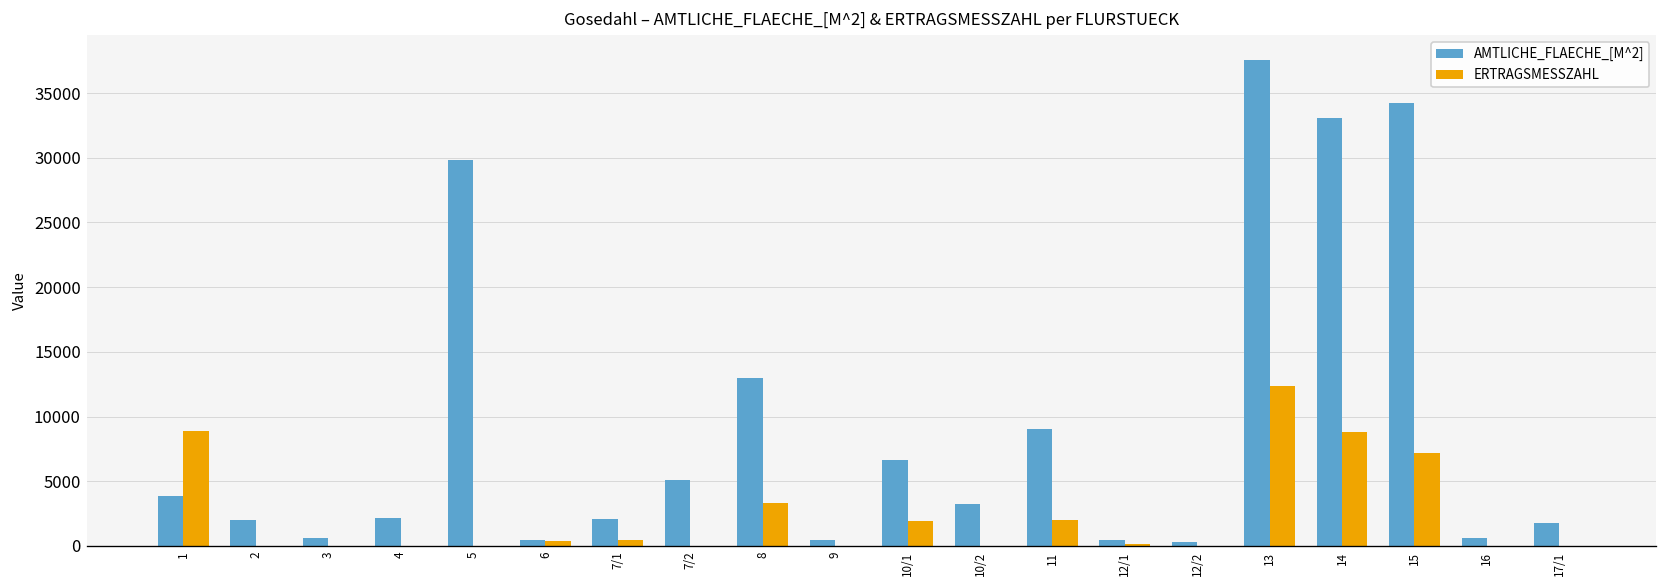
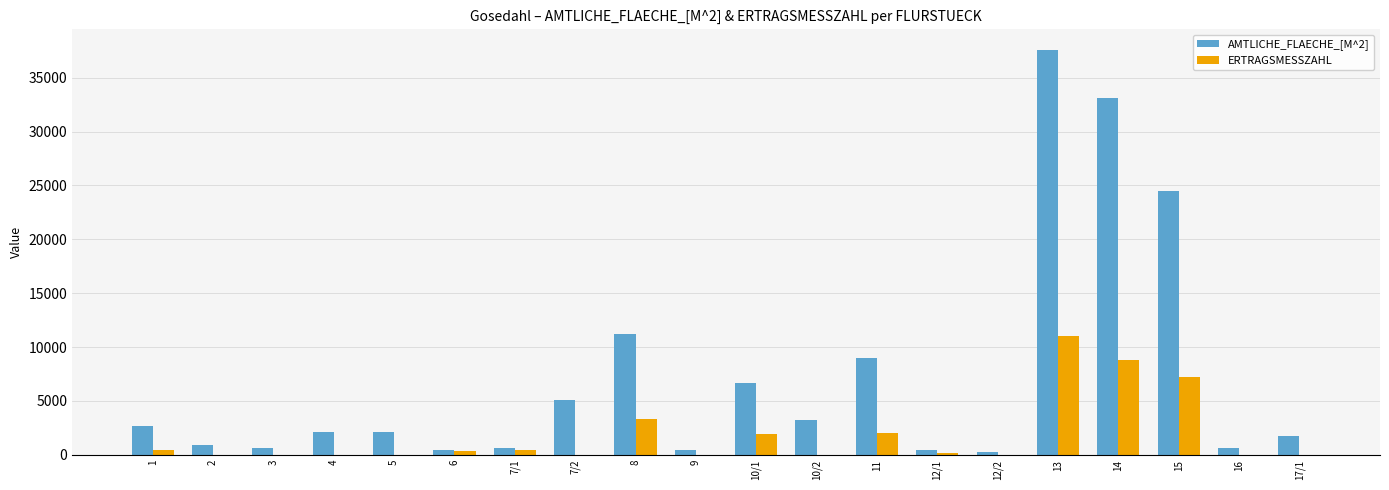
AMTLICHE_FLAECHE_[M^2], 1: 3800 -> 2600
ERTRAGSMESSZAHL, 1: 8800 -> 500
AMTLICHE_FLAECHE_[M^2], 2: 2000 -> 900
AMTLICHE_FLAECHE_[M^2], 5: 29800 -> 2100
AMTLICHE_FLAECHE_[M^2], 7/1: 2100 -> 700
AMTLICHE_FLAECHE_[M^2], 8: 13000 -> 11200
ERTRAGSMESSZAHL, 13: 12300 -> 11000
AMTLICHE_FLAECHE_[M^2], 15: 34200 -> 24500
